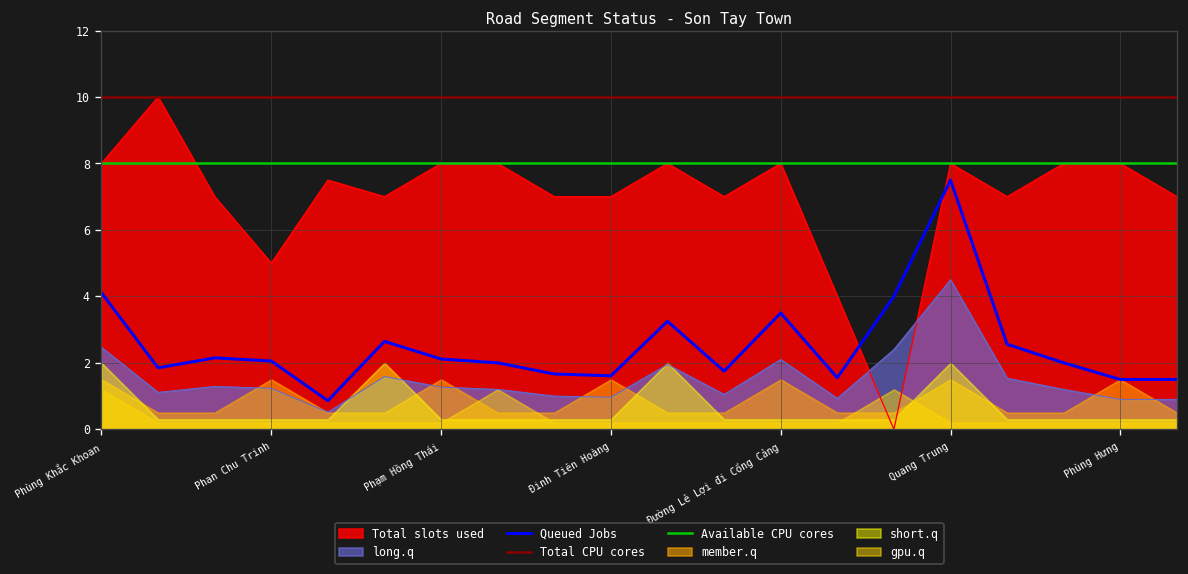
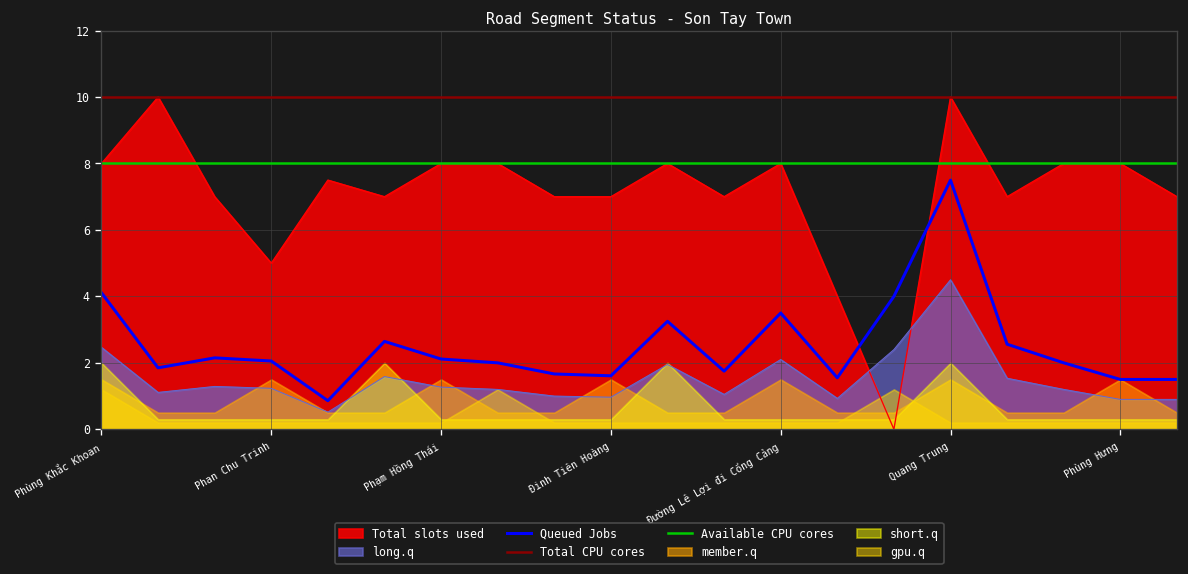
Total slots used, Quang Trung: 8 -> 10
